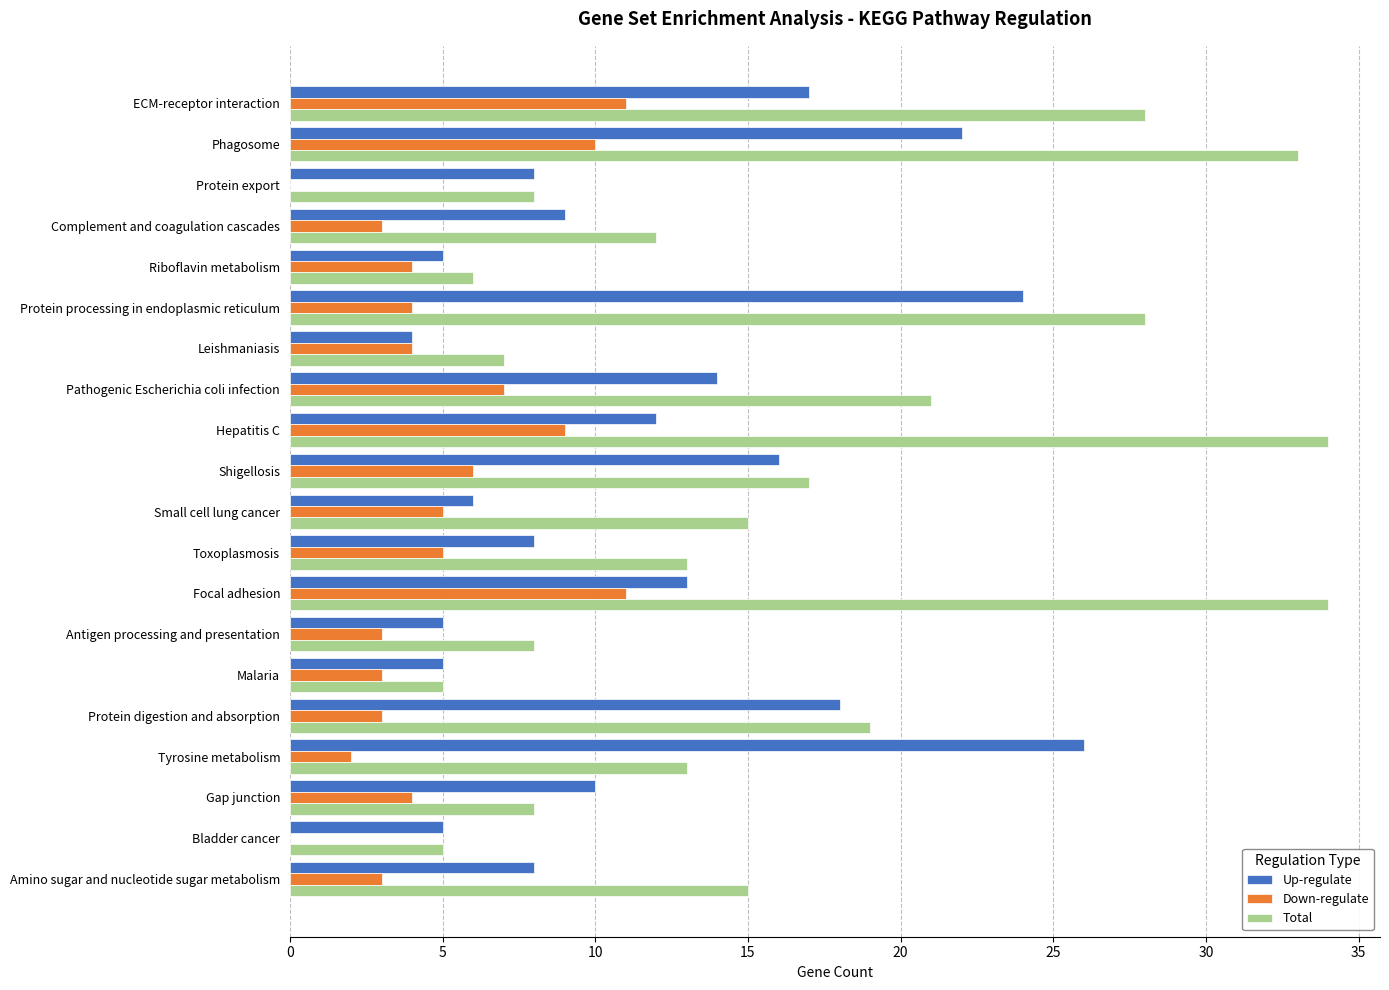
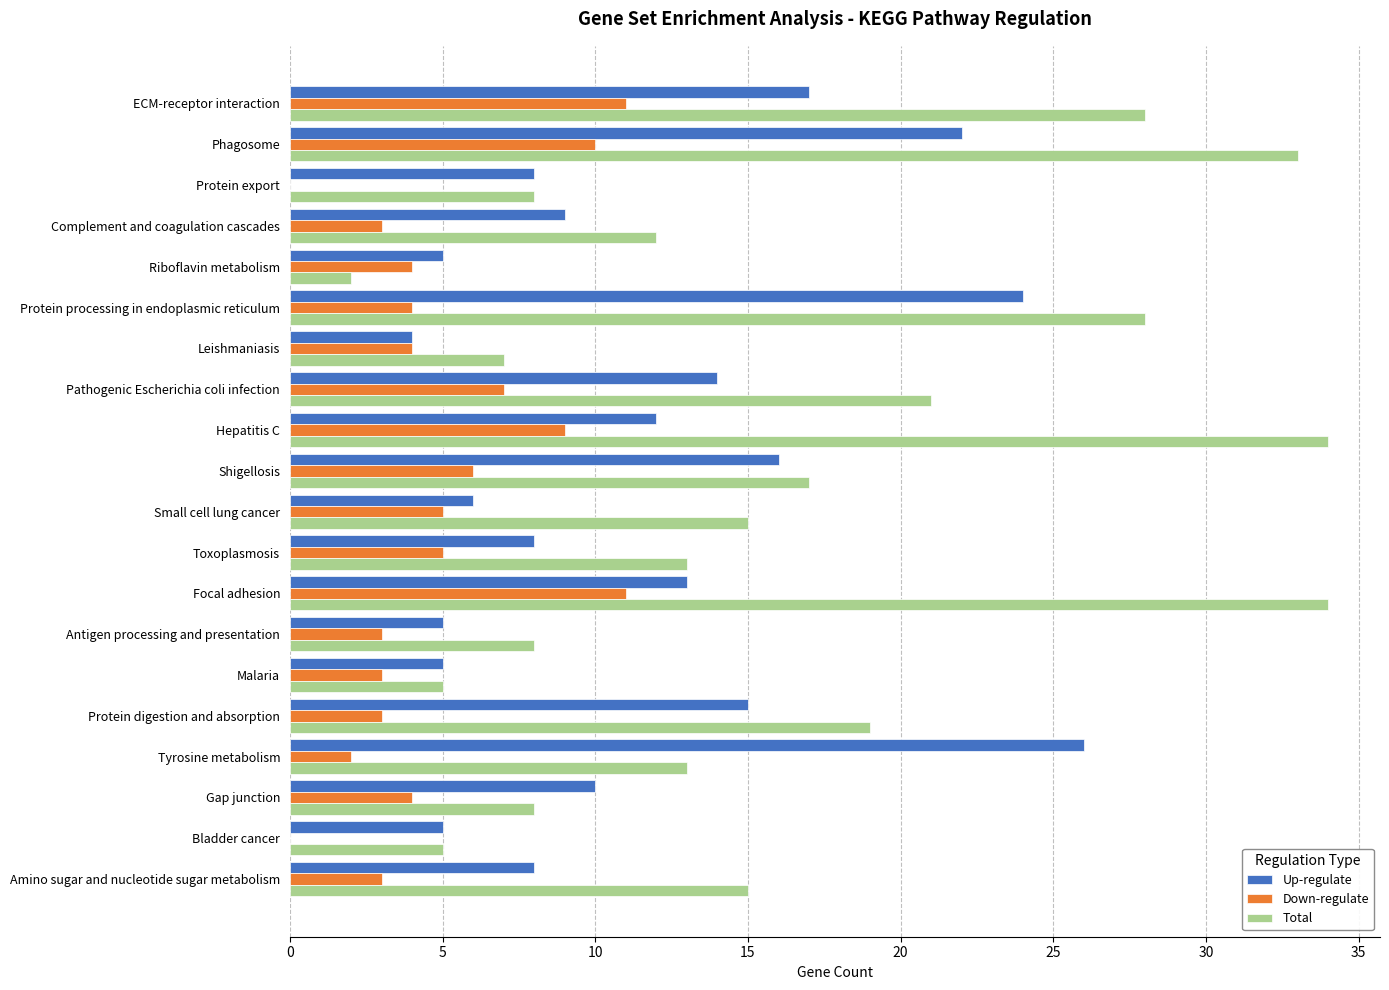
Total, Riboflavin metabolism: 6 -> 2
Up-regulate, Protein digestion and absorption: 18 -> 15
